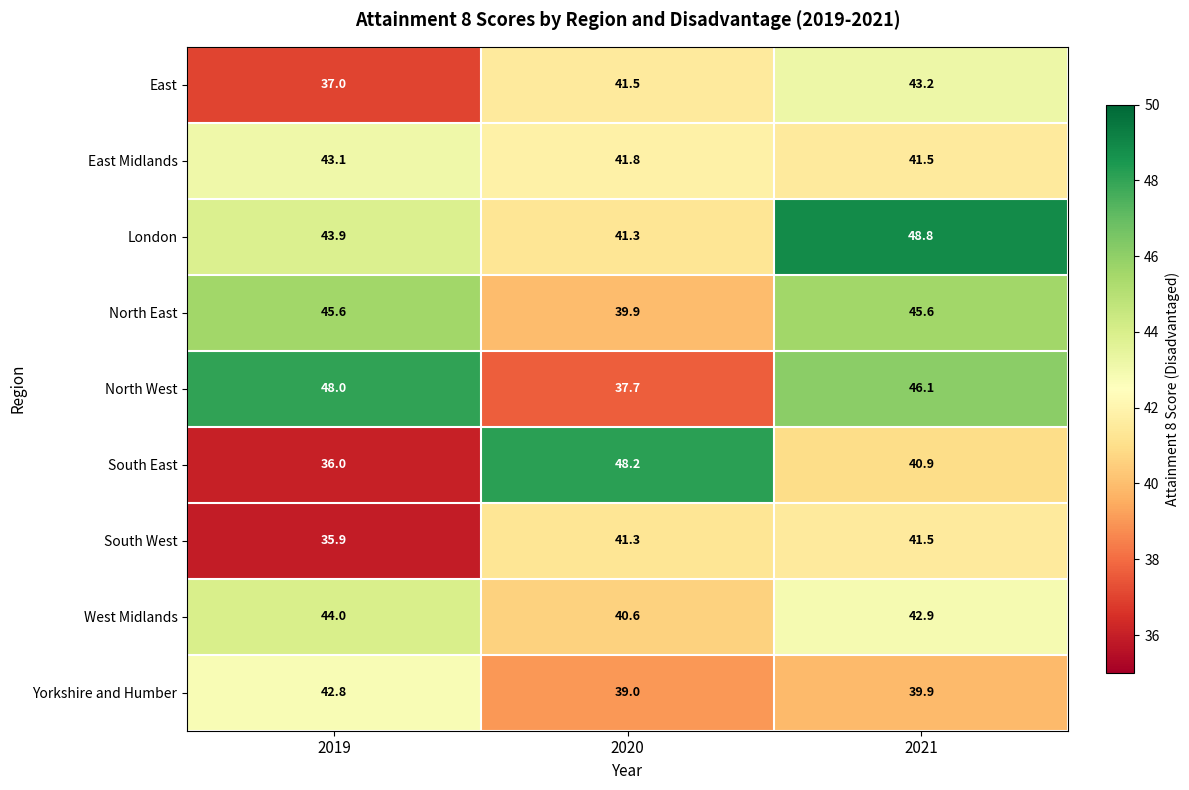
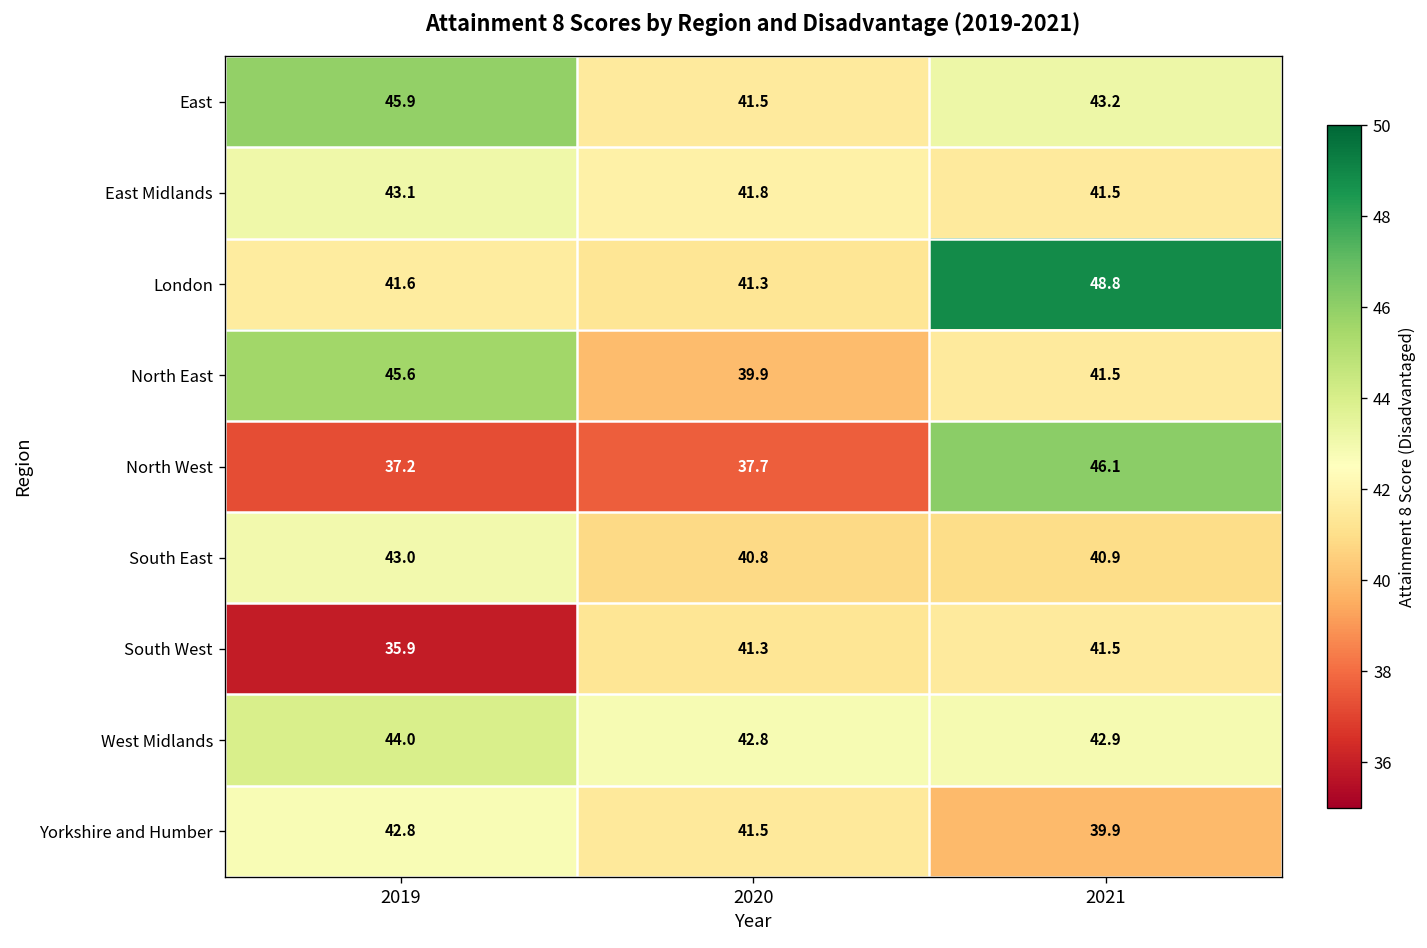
East, 2019: 37.0 -> 45.9
London, 2019: 43.9 -> 41.6
North East, 2021: 45.6 -> 41.5
North West, 2019: 48.0 -> 37.2
South East, 2019: 36.0 -> 43.0
South East, 2020: 48.2 -> 40.8
West Midlands, 2020: 40.6 -> 42.8
Yorkshire and Humber, 2020: 39.0 -> 41.5
